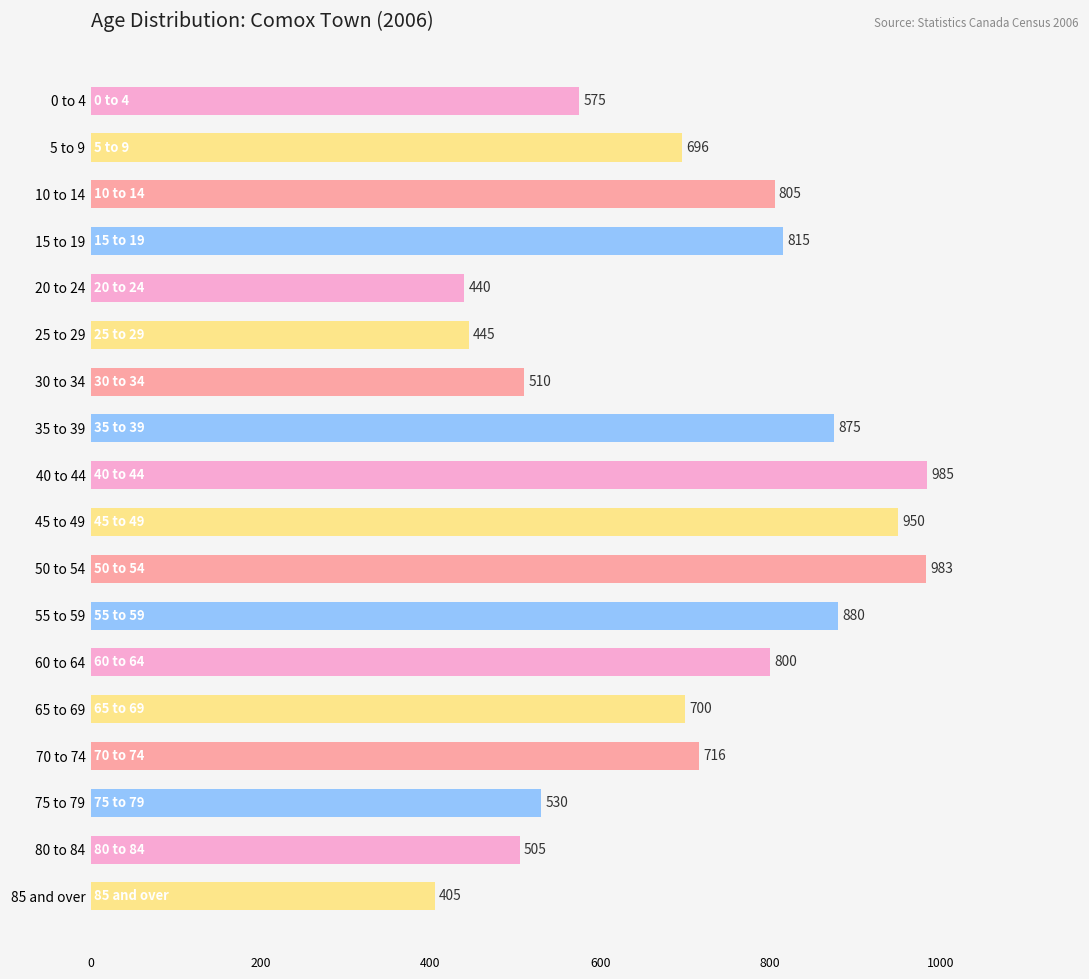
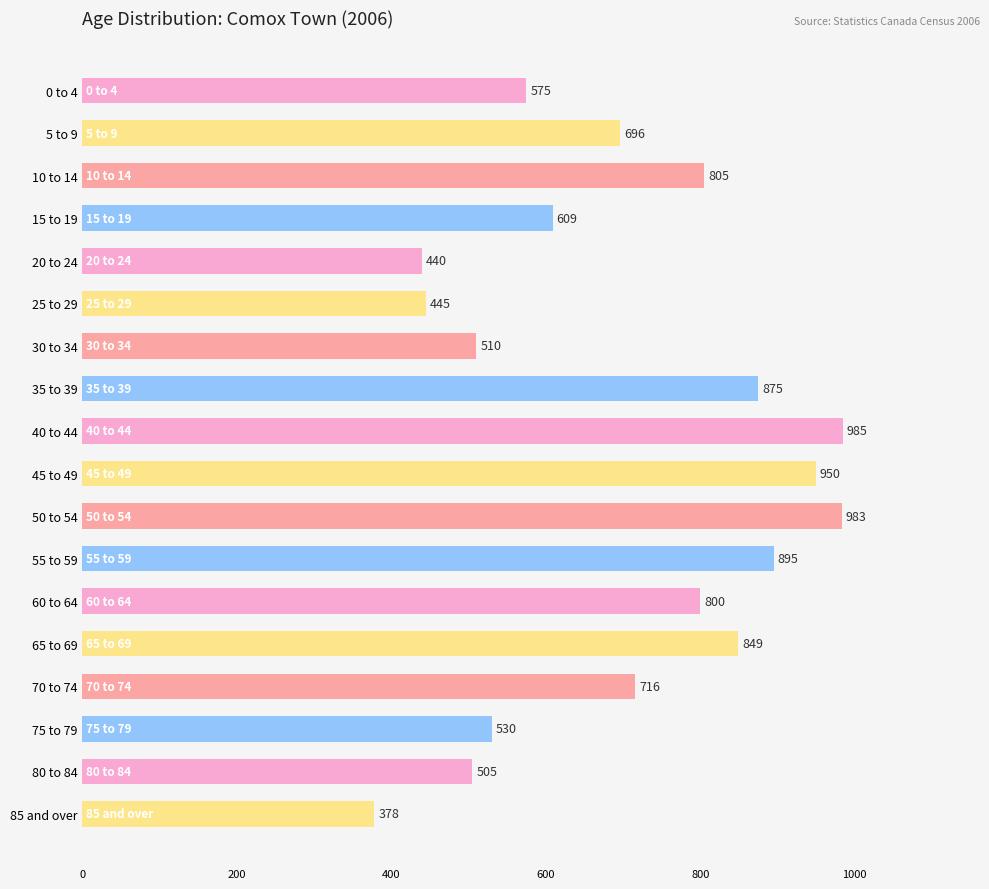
15 to 19: 815 -> 609
55 to 59: 880 -> 895
65 to 69: 700 -> 849
85 and over: 405 -> 378
